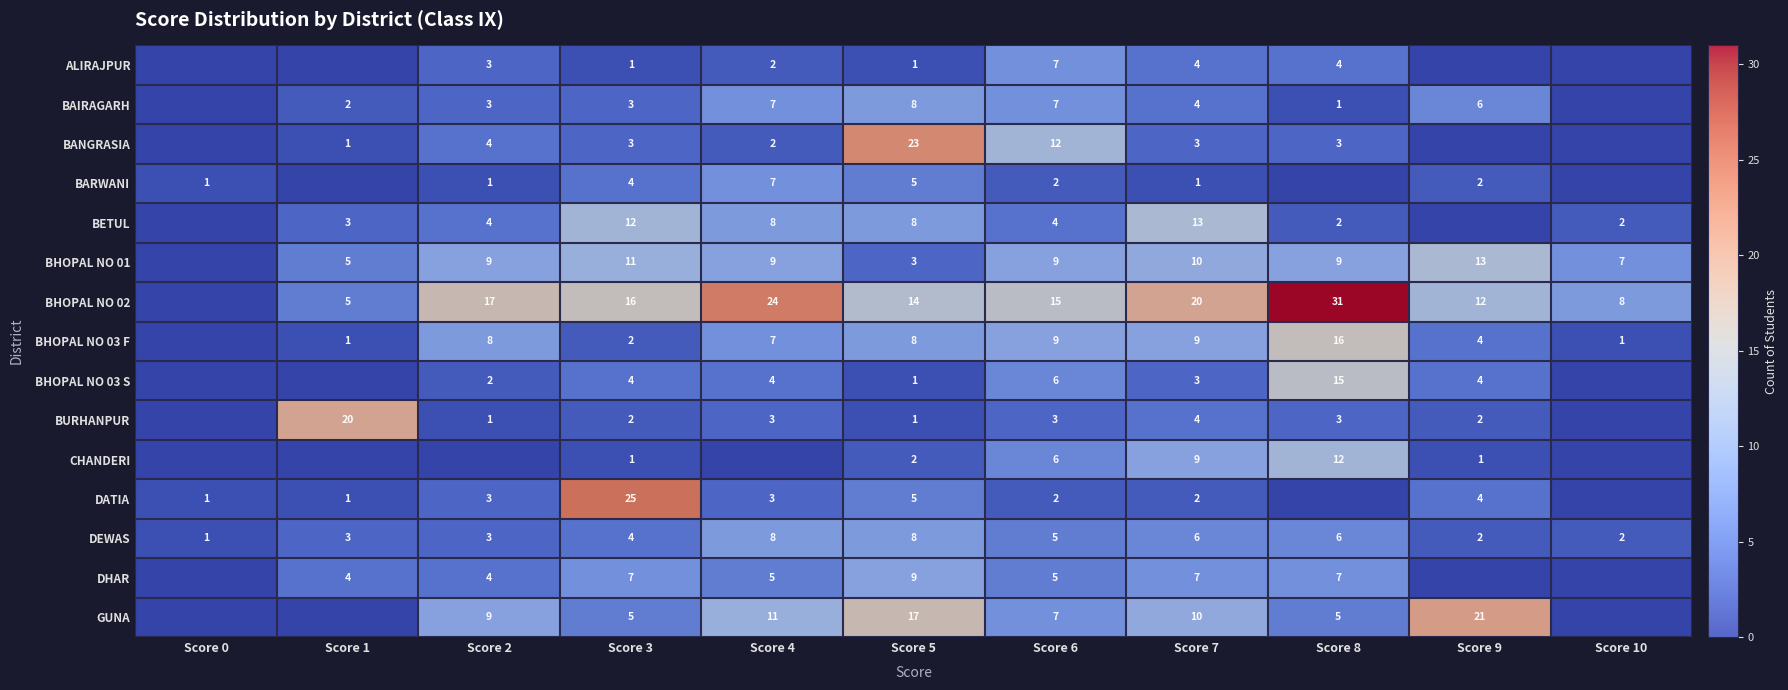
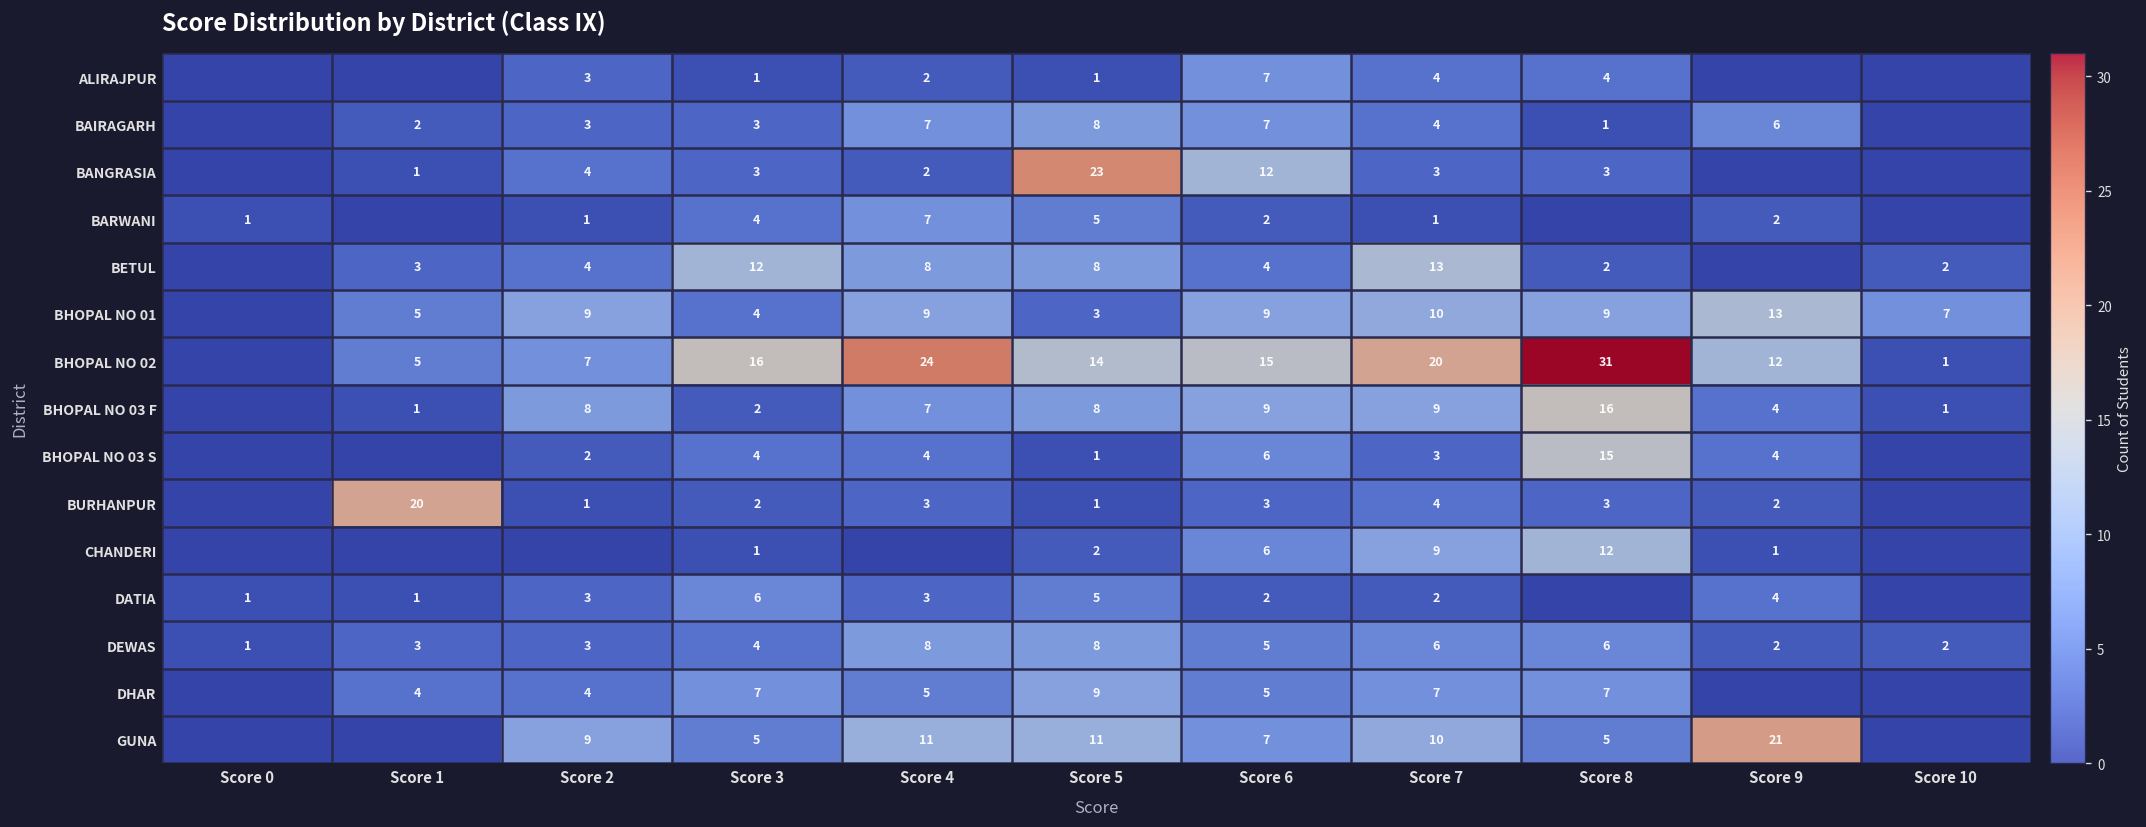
BHOPAL NO 01, Score 3: 11 -> 4
BHOPAL NO 02, Score 2: 17 -> 7
BHOPAL NO 02, Score 10: 8 -> 1
DATIA, Score 3: 25 -> 6
GUNA, Score 5: 17 -> 11
